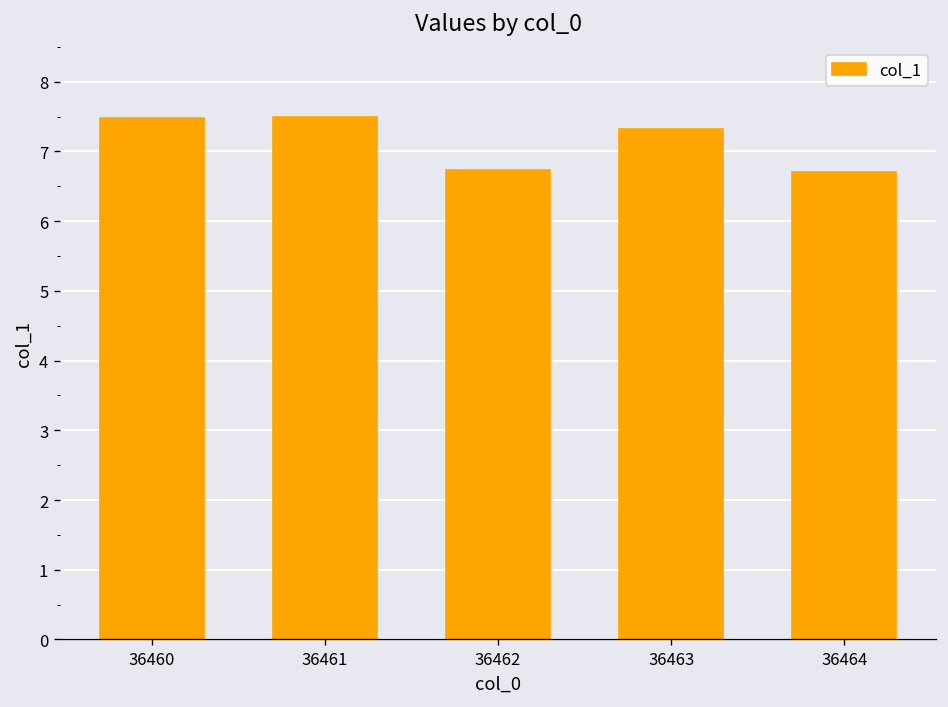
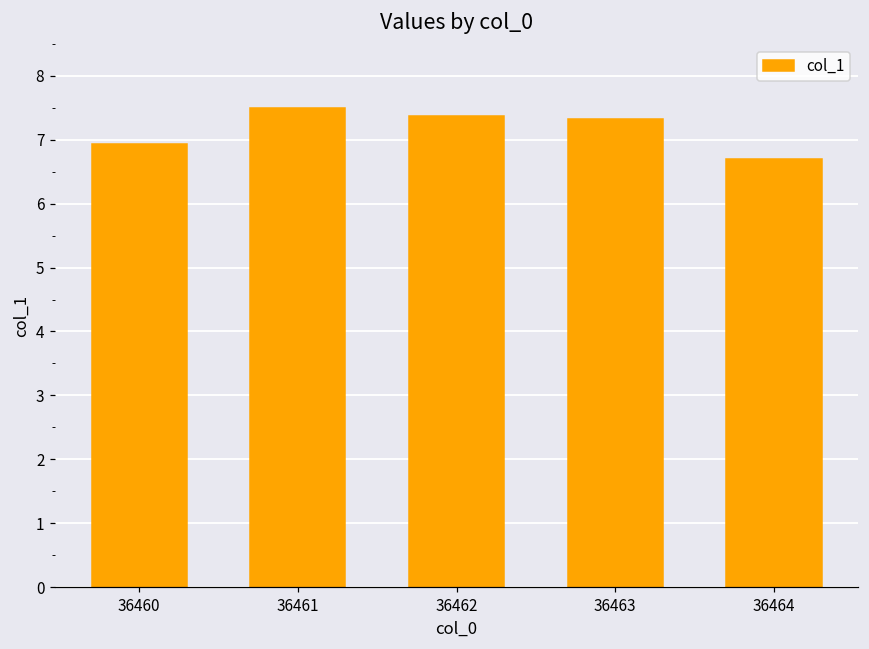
36460: 7.5 -> 6.9
36462: 6.7 -> 7.4
